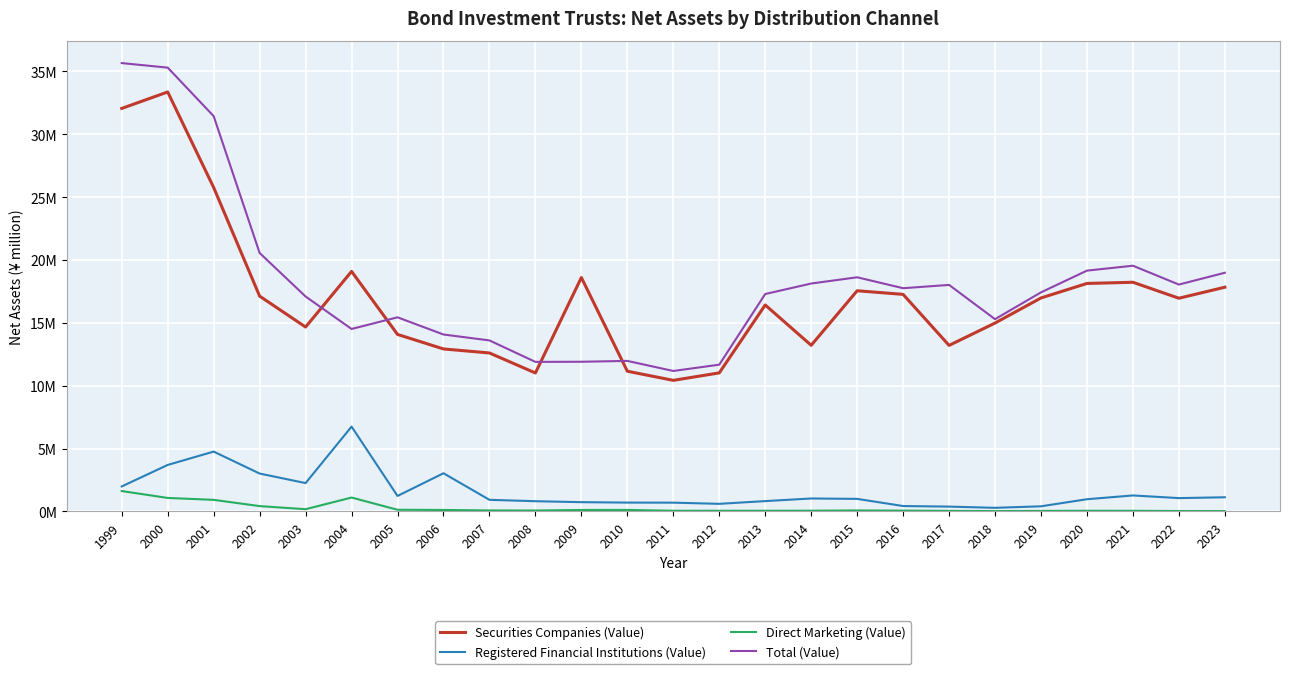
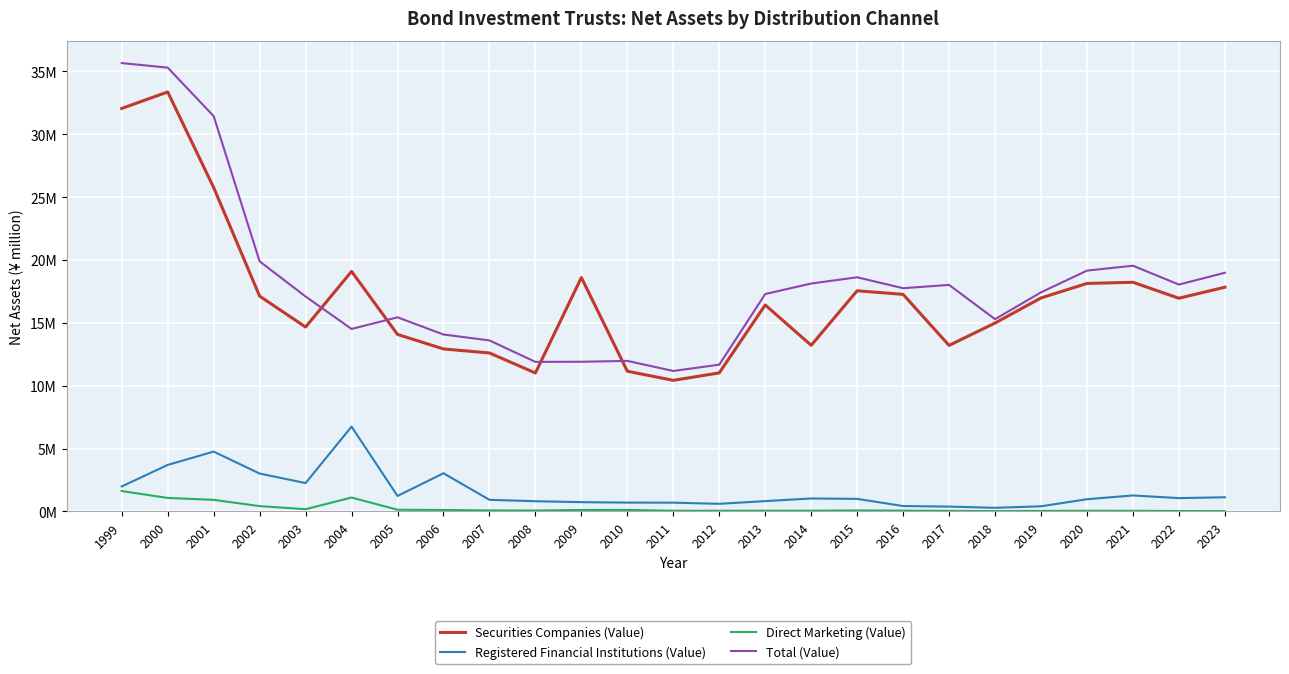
Total (Value), 2002: 20600000 -> 19900000
